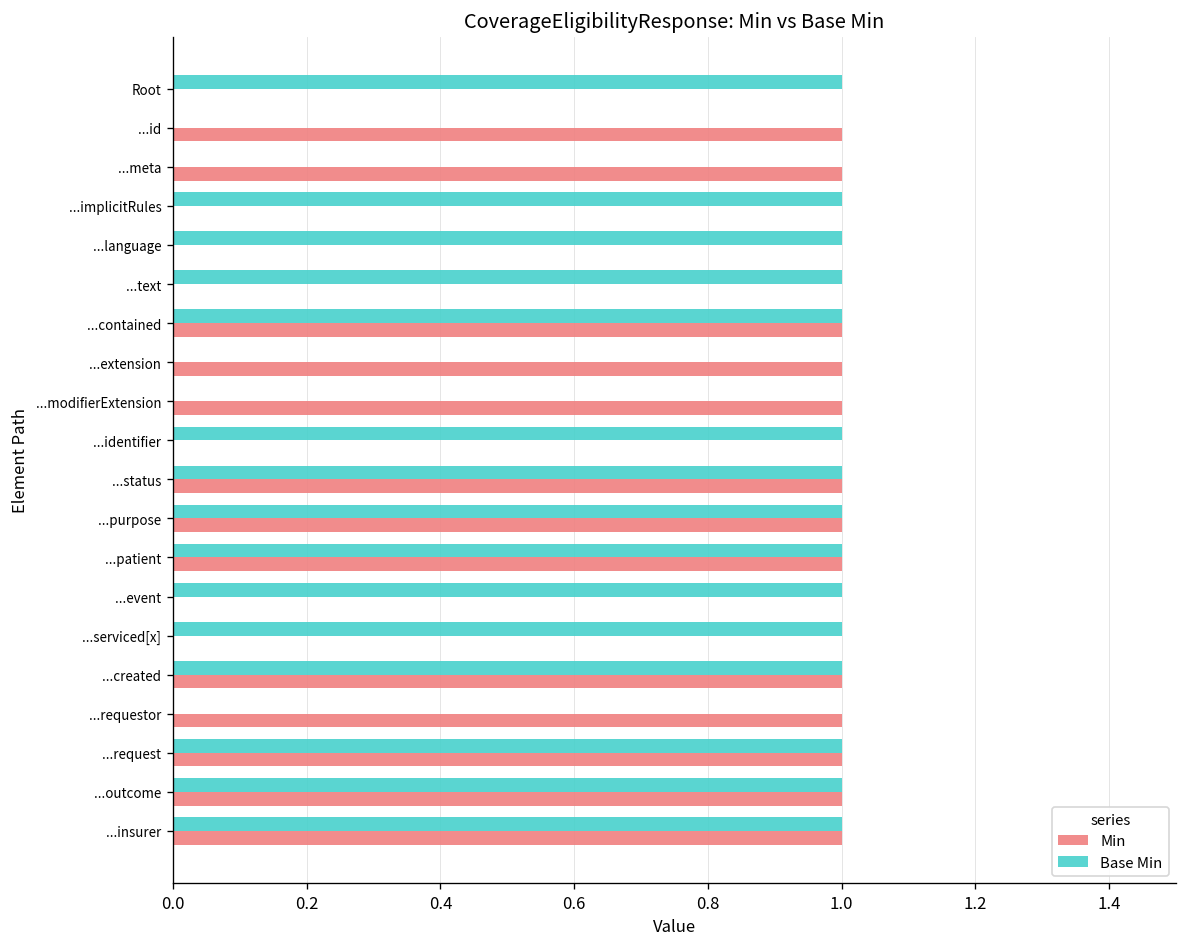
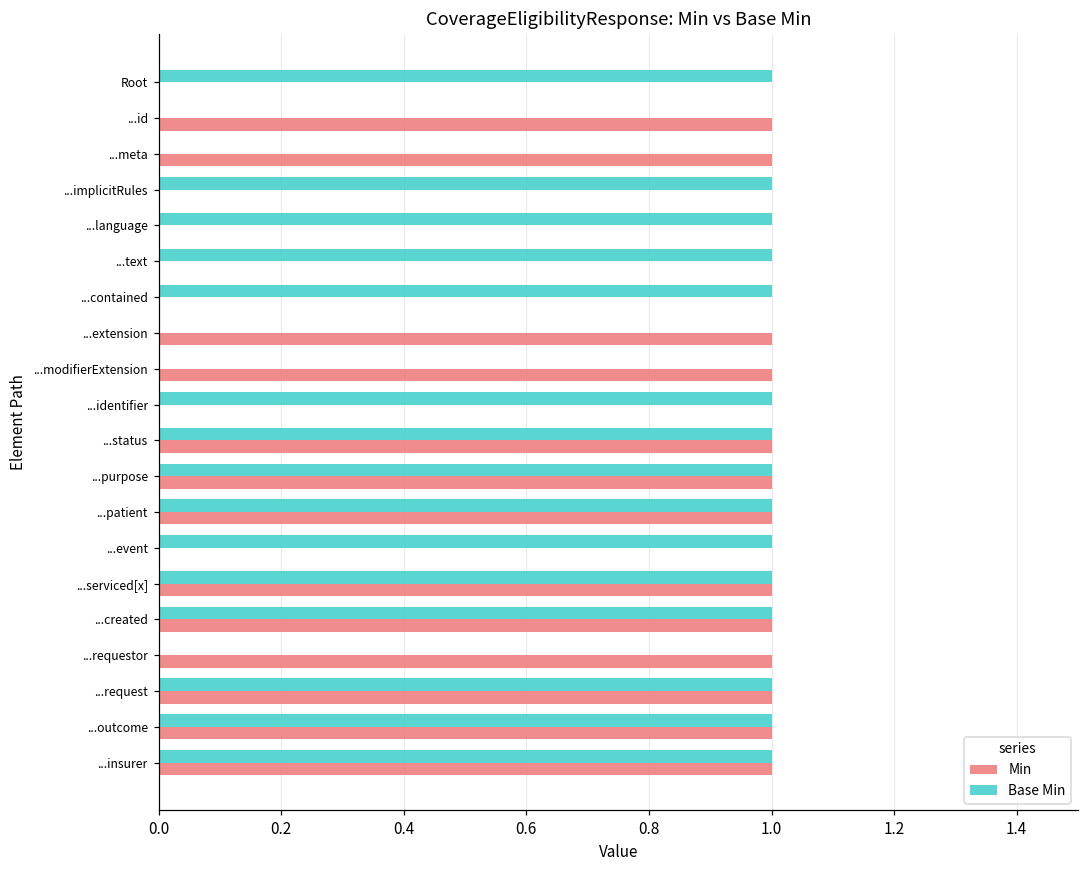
Min, ...contained: 1 -> 0
Min, ...serviced[x]: 0 -> 1
